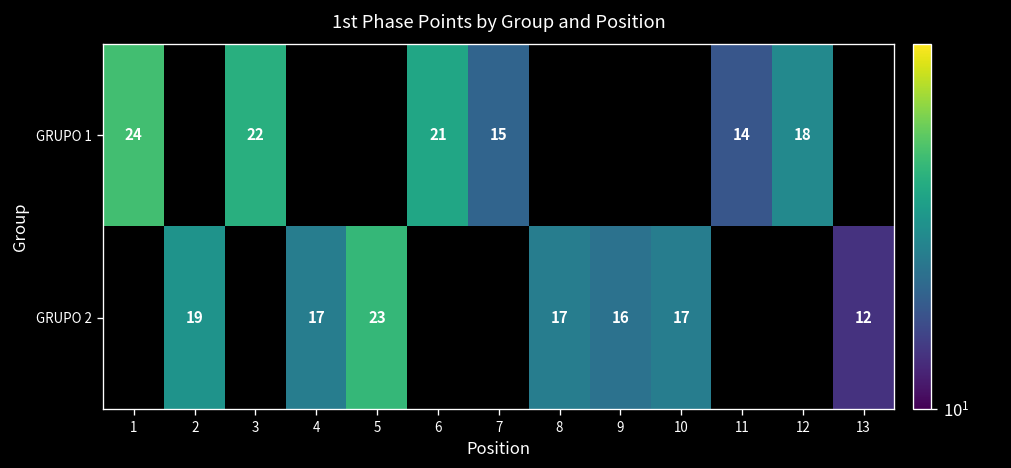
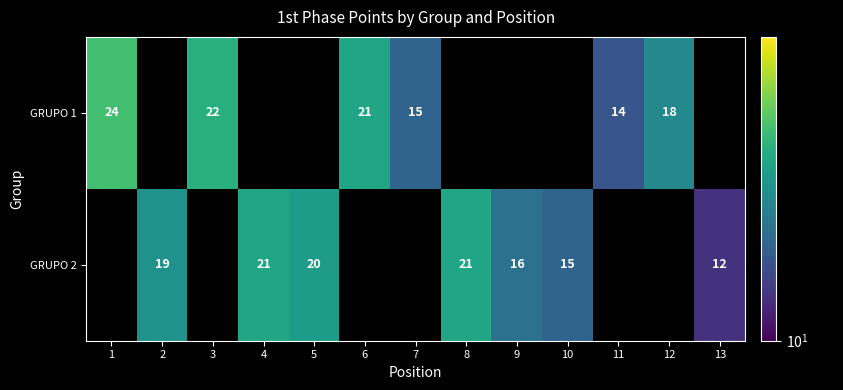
GRUPO 2, 4: 17 -> 21
GRUPO 2, 5: 23 -> 20
GRUPO 2, 8: 17 -> 21
GRUPO 2, 10: 17 -> 15
